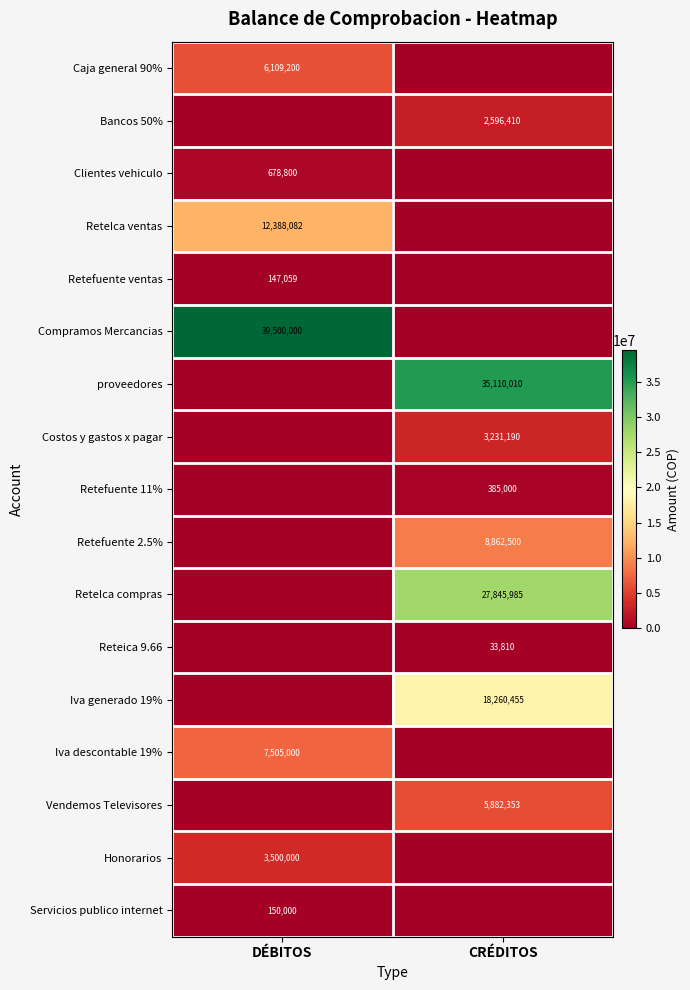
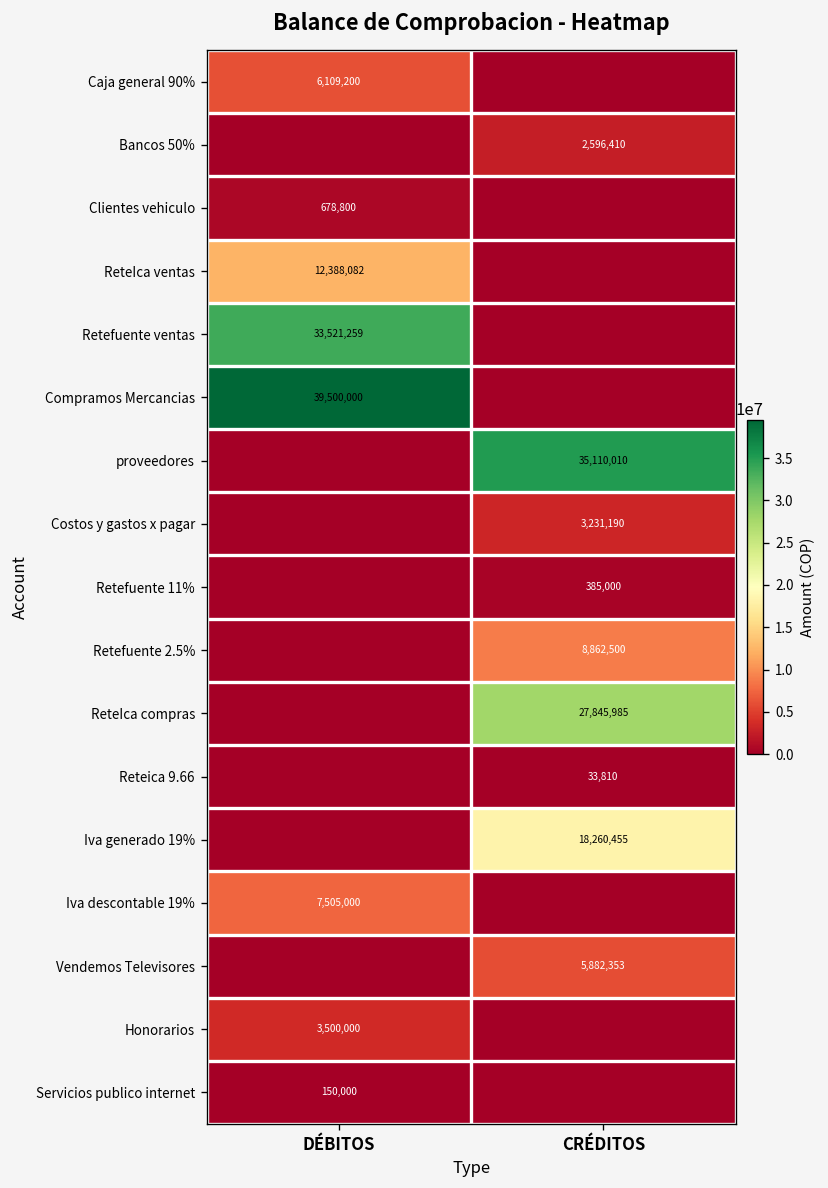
Retefuente ventas, DÉBITOS: 147,059 -> 33,521,259
